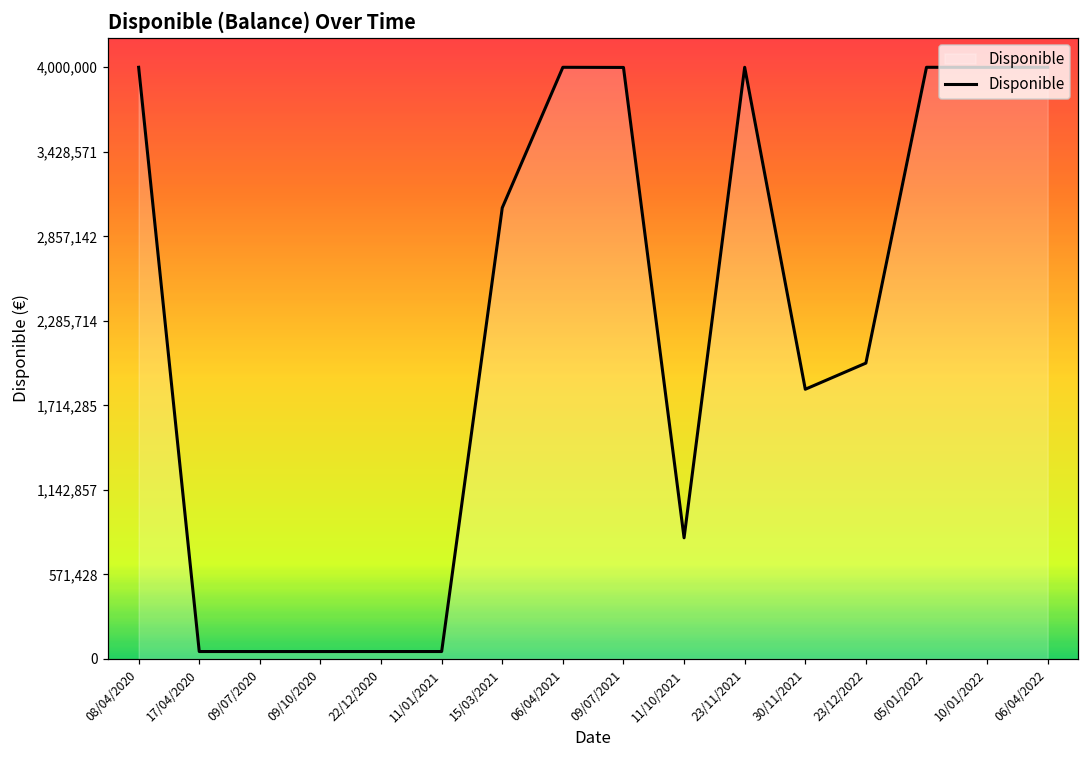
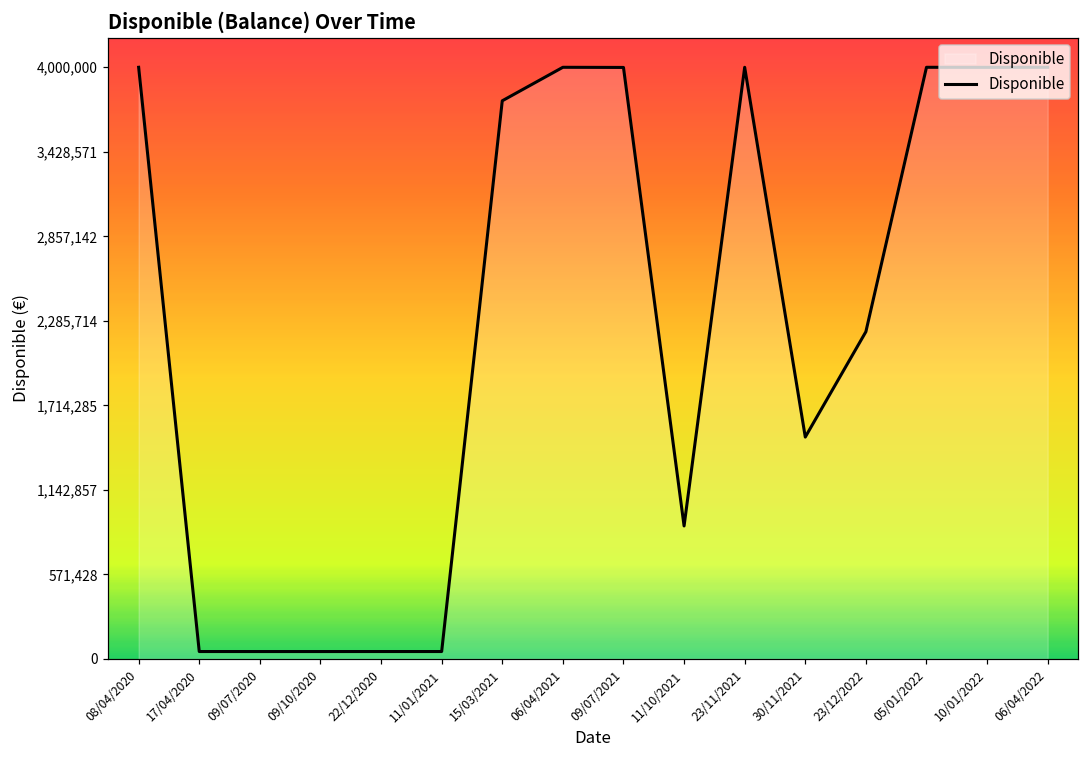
15/03/2021: 3,050,000 -> 3,770,000
11/10/2021: 820,000 -> 900,000
30/11/2021: 1,820,000 -> 1,500,000
23/12/2022: 2,000,000 -> 2,210,000
